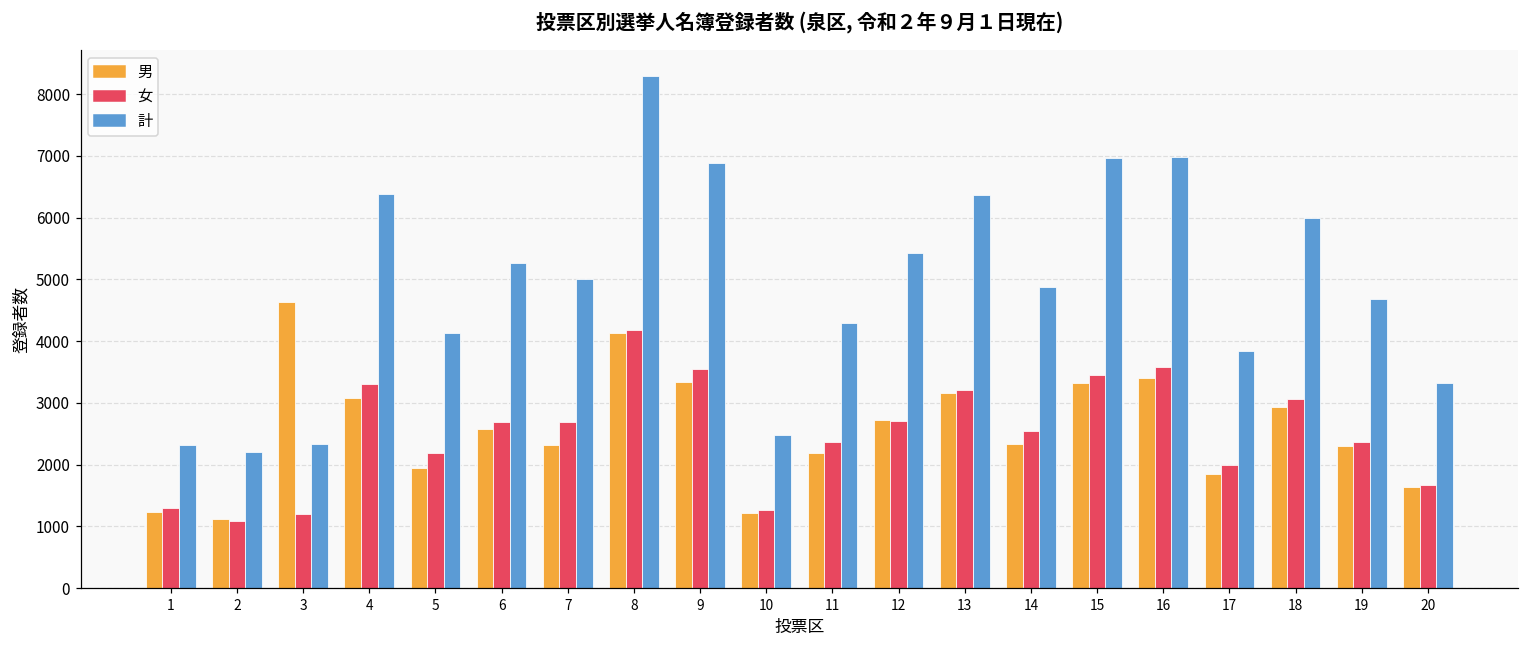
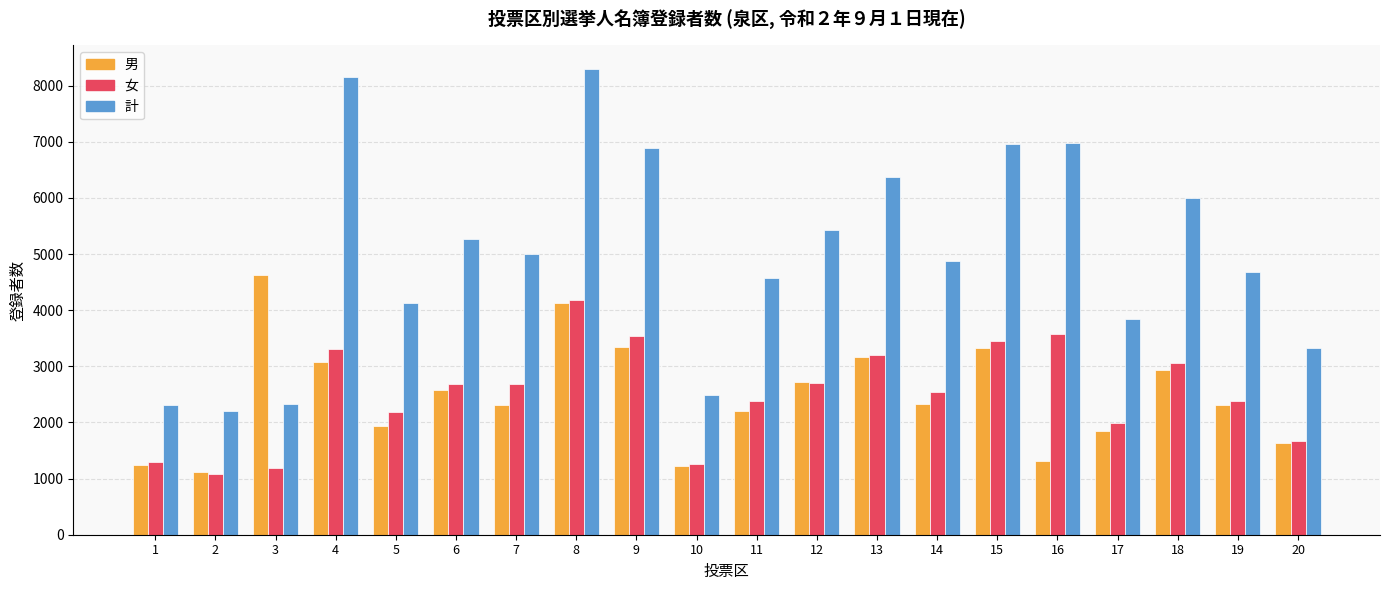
計, 4: 6400 -> 8100
計, 11: 4300 -> 4600
男, 16: 3400 -> 1300
